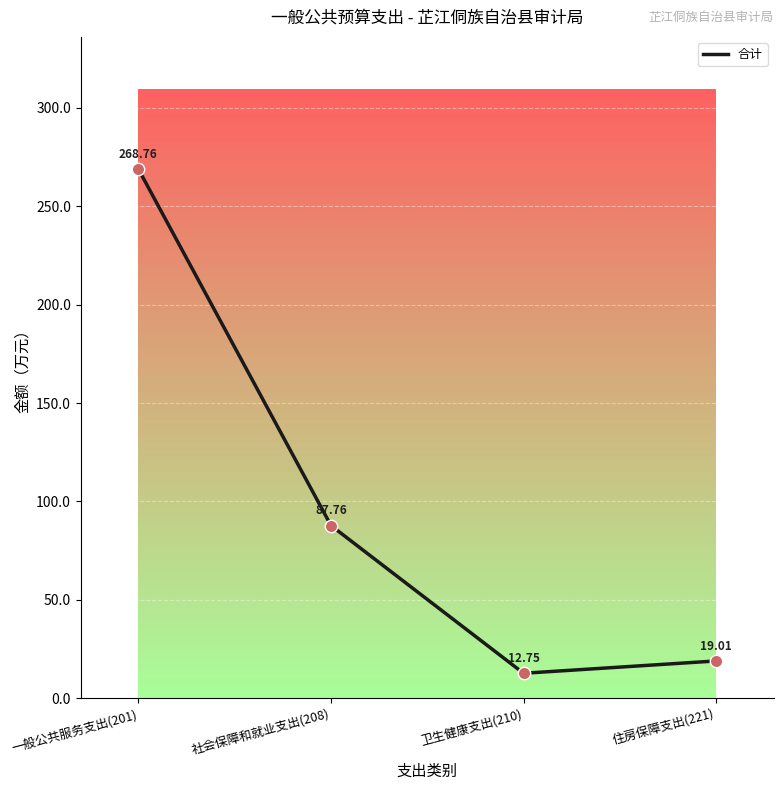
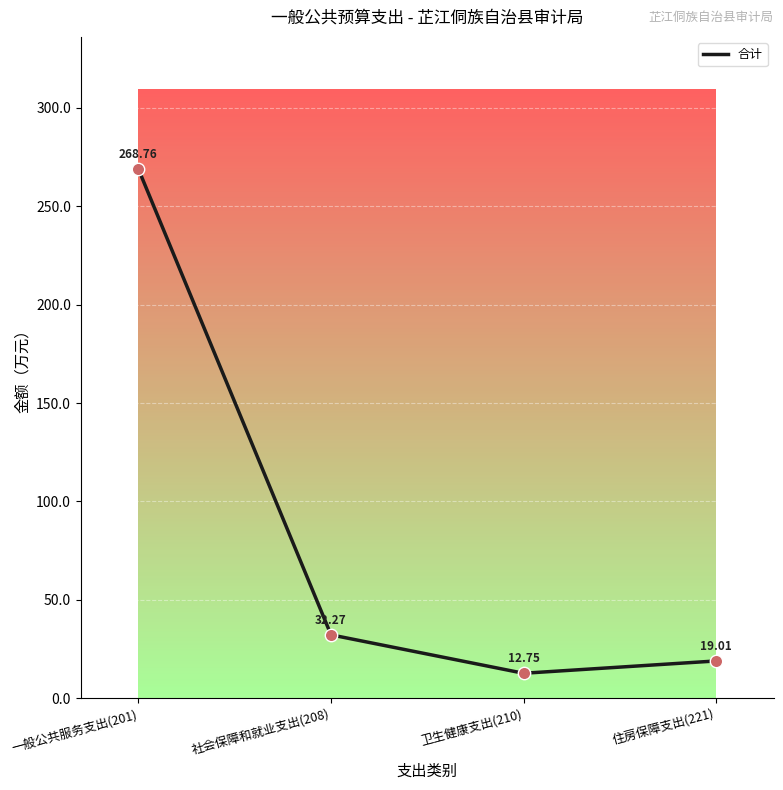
社会保障和就业支出(208): 87.76 -> 32.27
